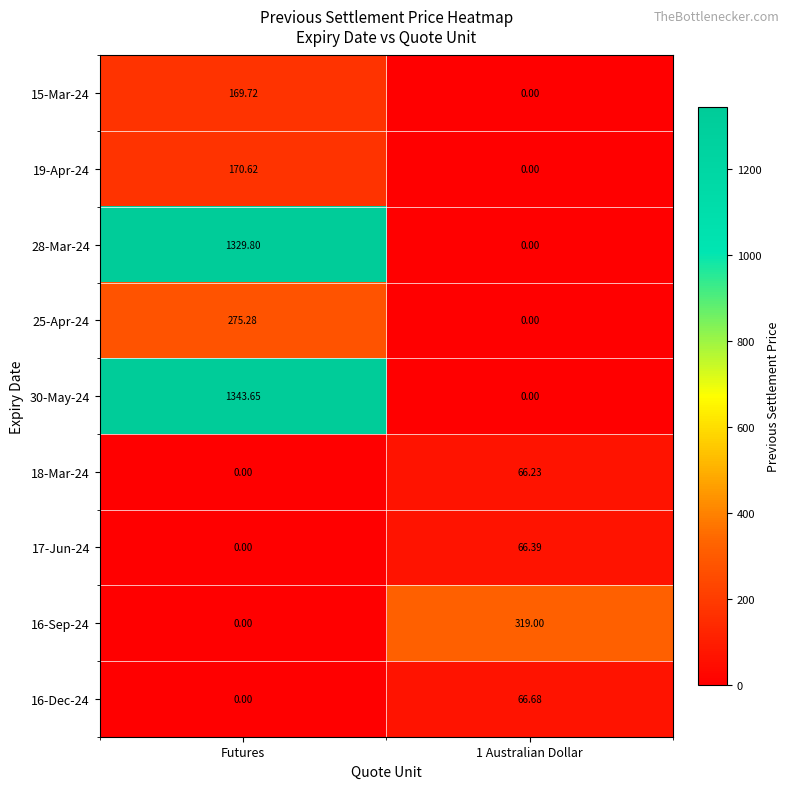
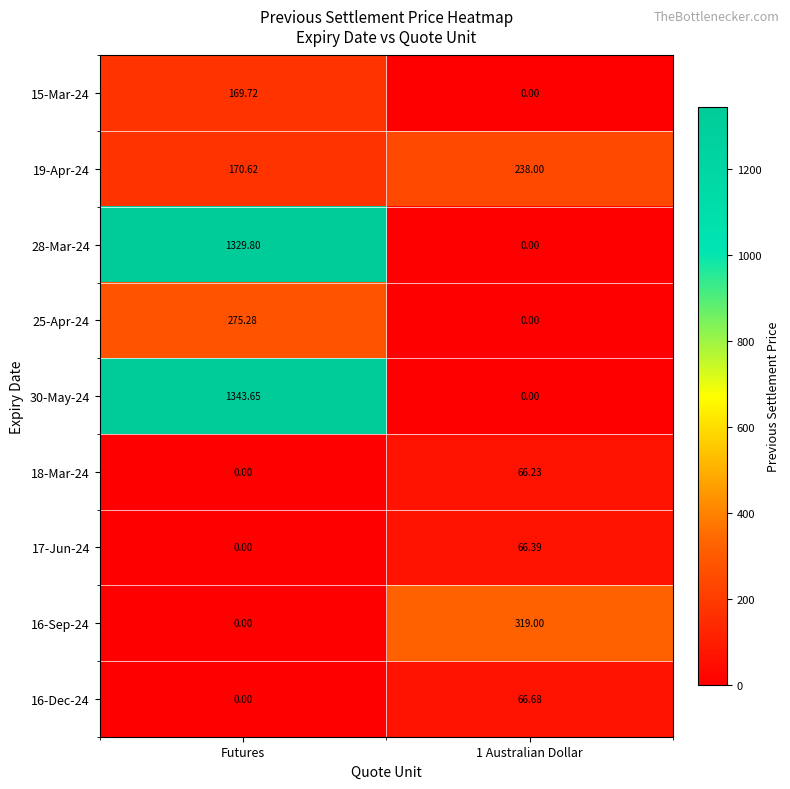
19-Apr-24, 1 Australian Dollar: 0.00 -> 238.00
